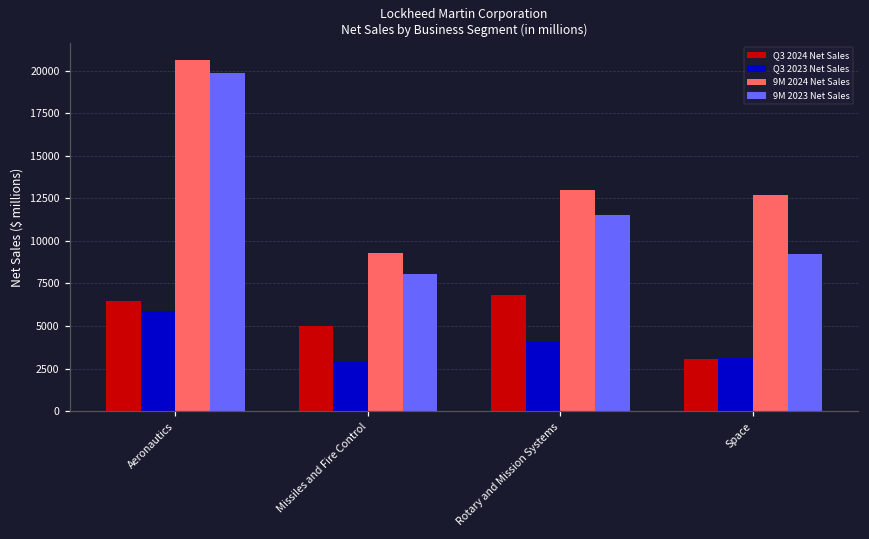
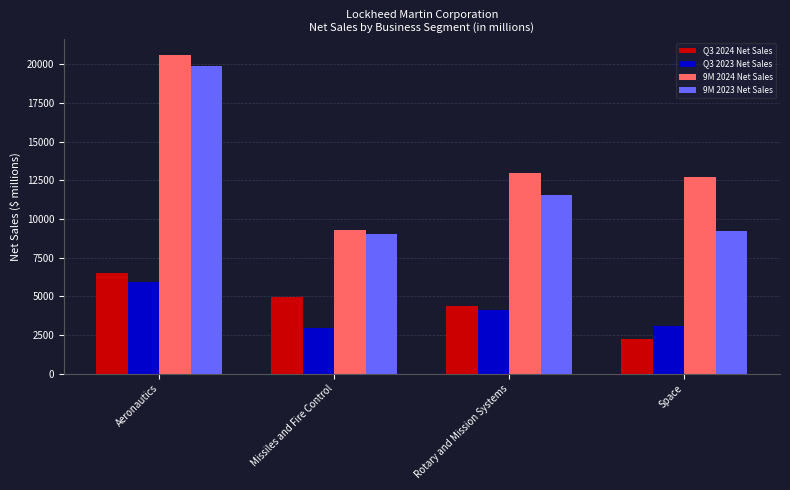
9M 2023 Net Sales, Missiles and Fire Control: 8100 -> 9100
Q3 2024 Net Sales, Rotary and Mission Systems: 6800 -> 4400
Q3 2024 Net Sales, Space: 3100 -> 2300
